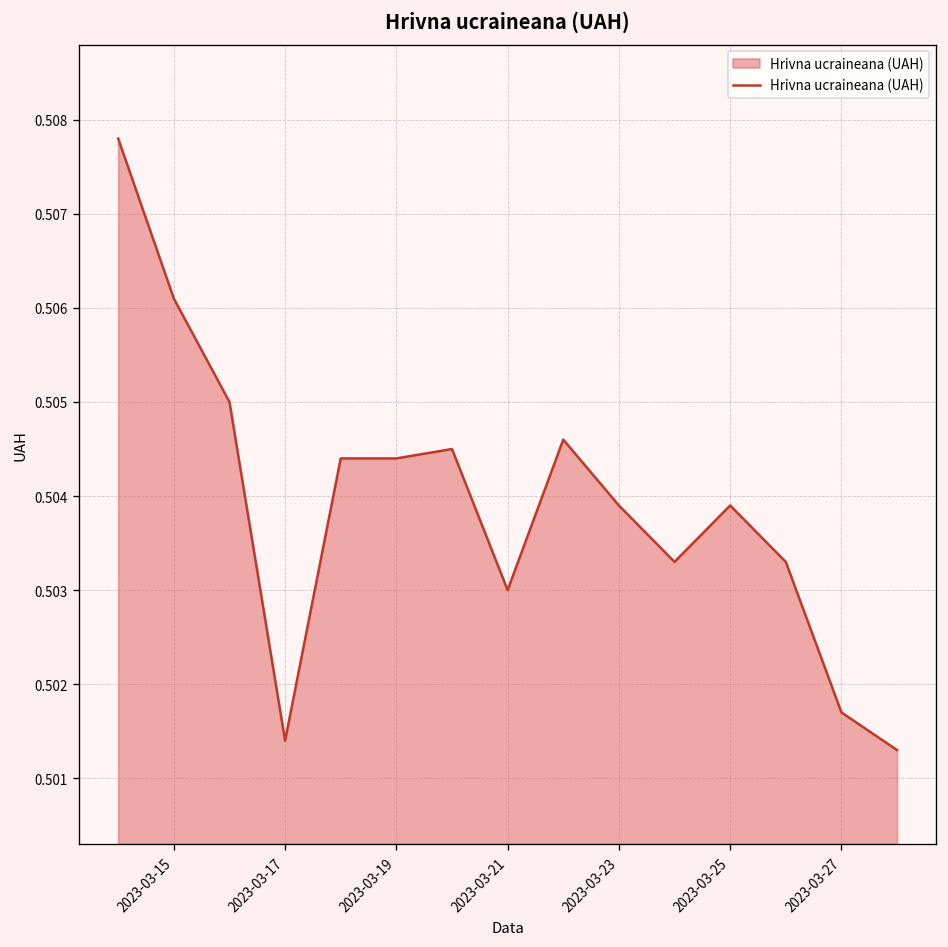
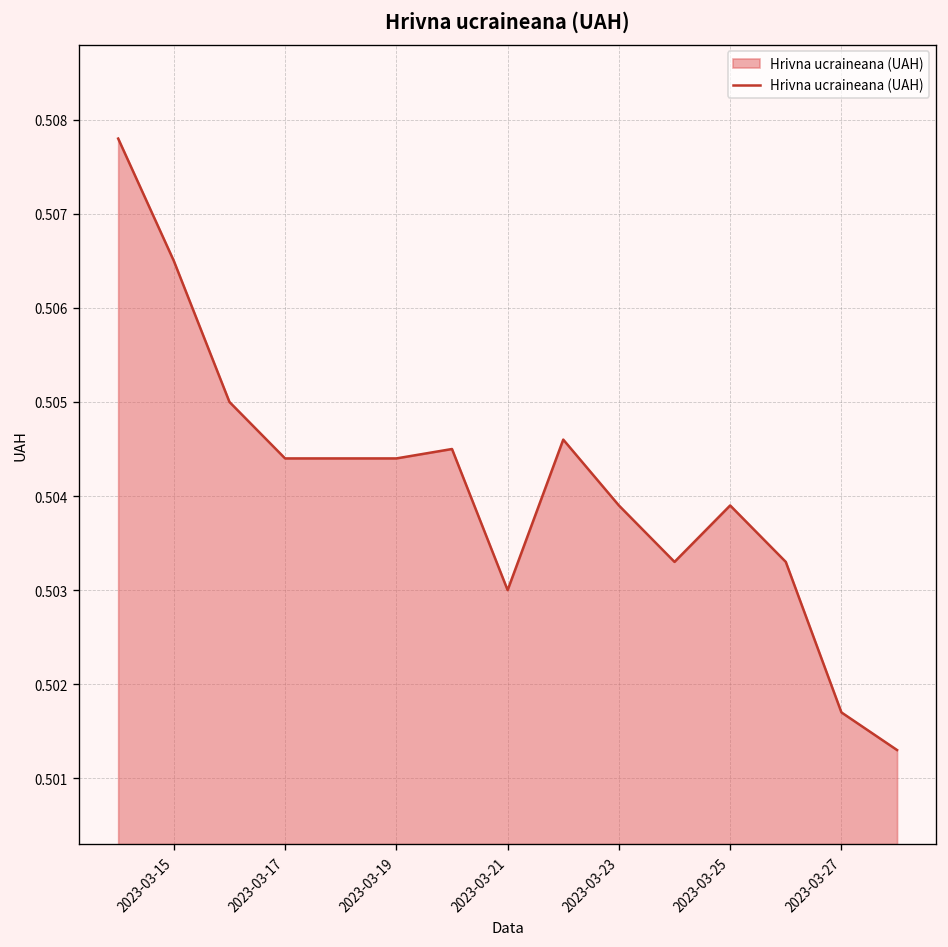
2023-03-15: 0.5061 -> 0.5065
2023-03-17: 0.5014 -> 0.5044
